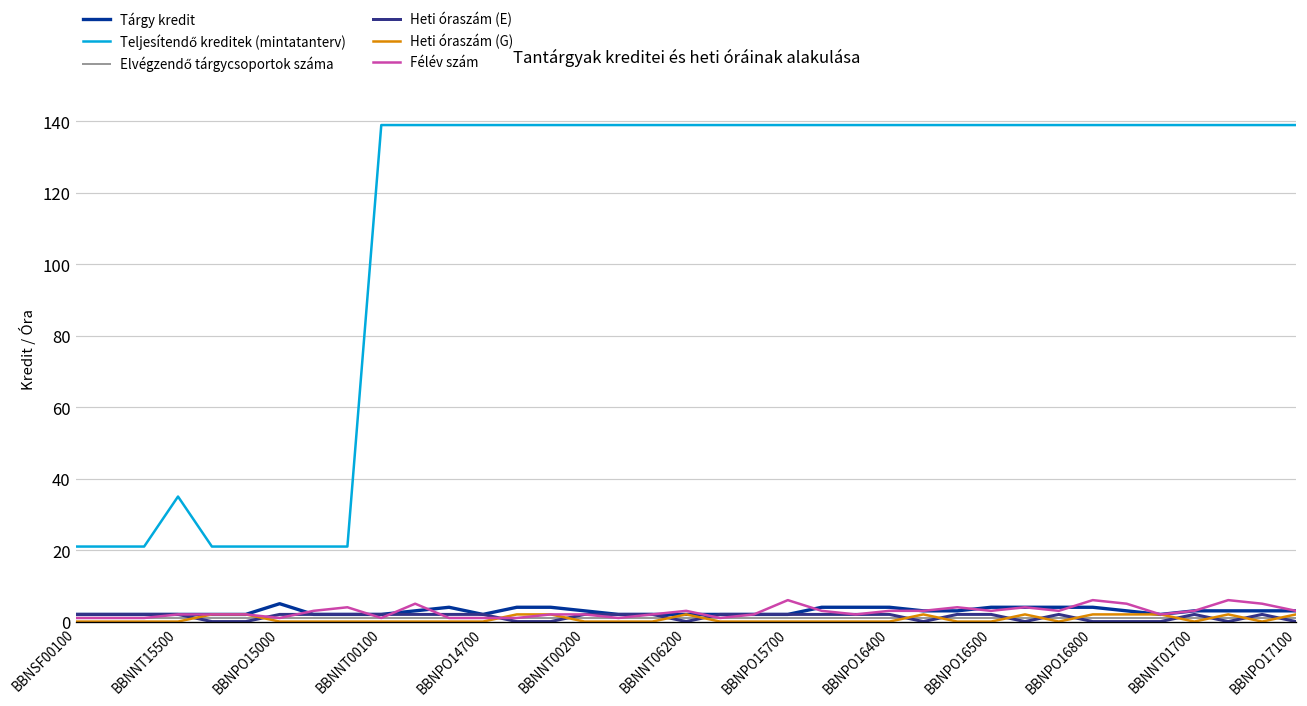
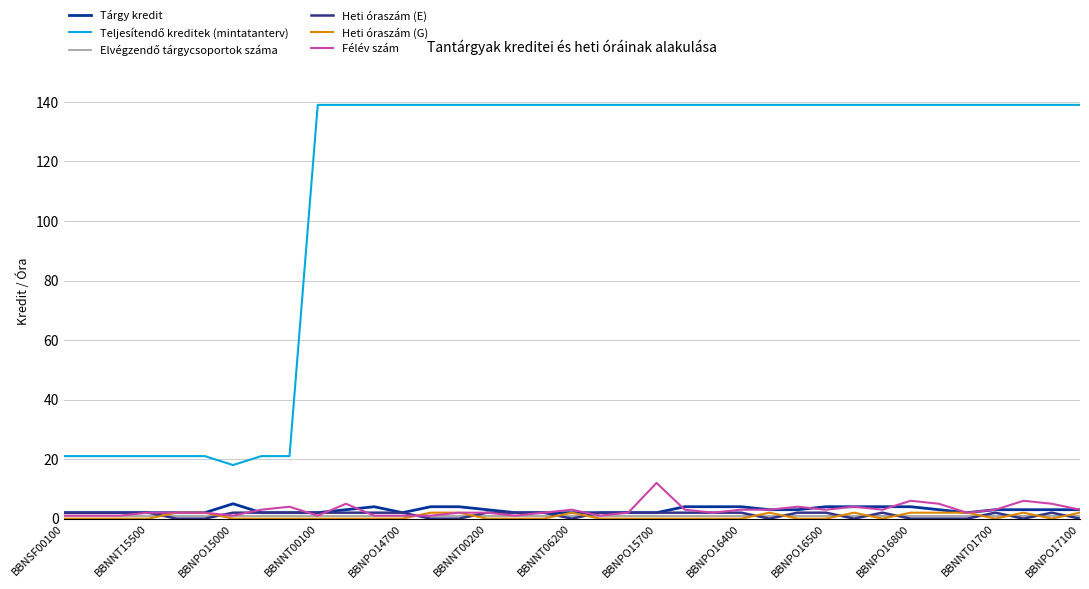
Teljesítendő kreditek (mintatanterv), BBNNT15500: 35 -> 21
Teljesítendő kreditek (mintatanterv), BBNPO15000: 21 -> 18
Félév szám, BBNPO15700: 6 -> 12
